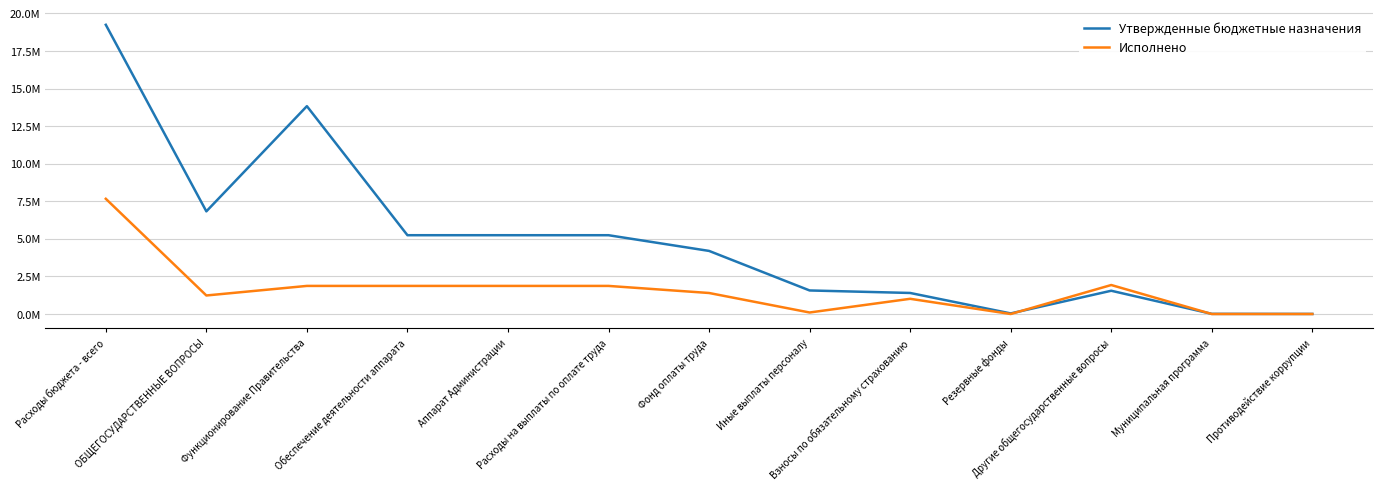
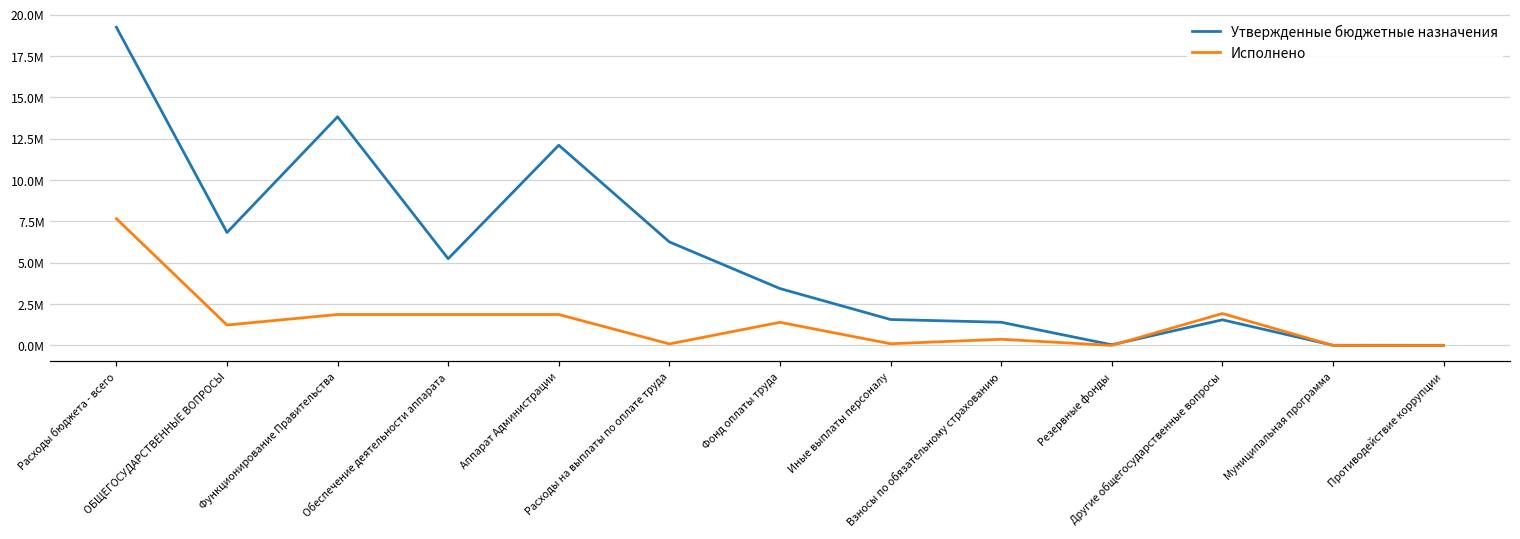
Утвержденные бюджетные назначения, Аппарат Администрации: 5200000 -> 12100000
Утвержденные бюджетные назначения, Расходы на выплаты по оплате труда: 5200000 -> 6300000
Исполнено, Расходы на выплаты по оплате труда: 1900000 -> 100000
Утвержденные бюджетные назначения, Фонд оплаты труда: 4200000 -> 3400000
Исполнено, Взносы по обязательному страхованию: 1000000 -> 400000
